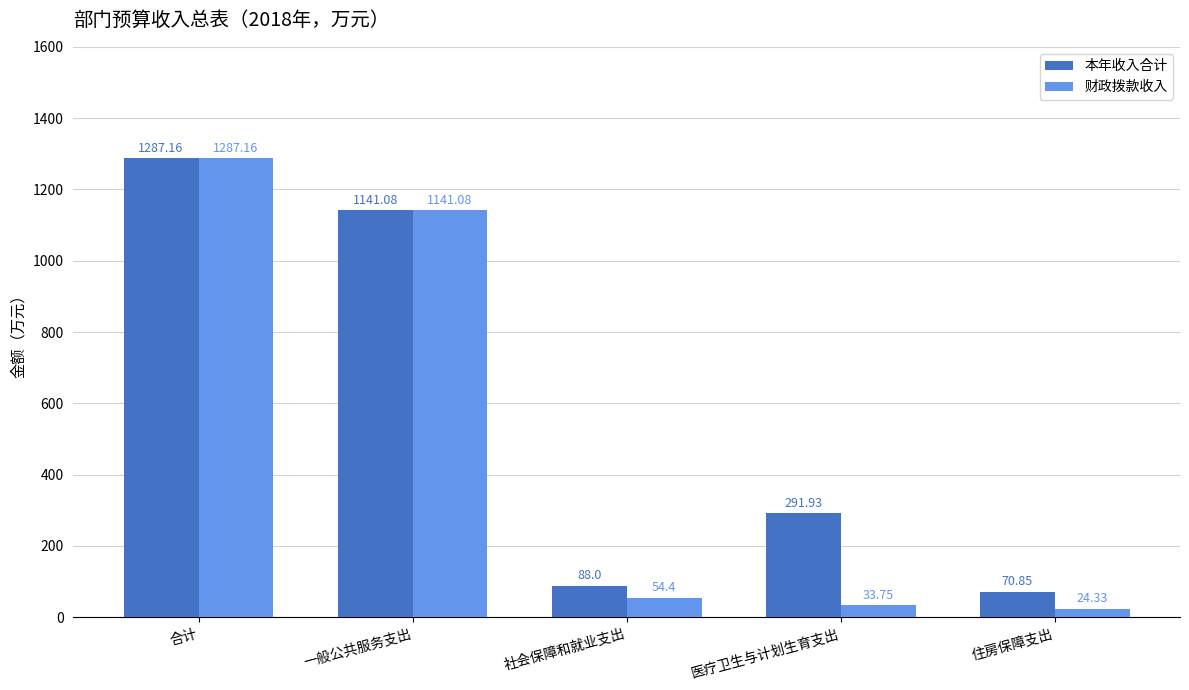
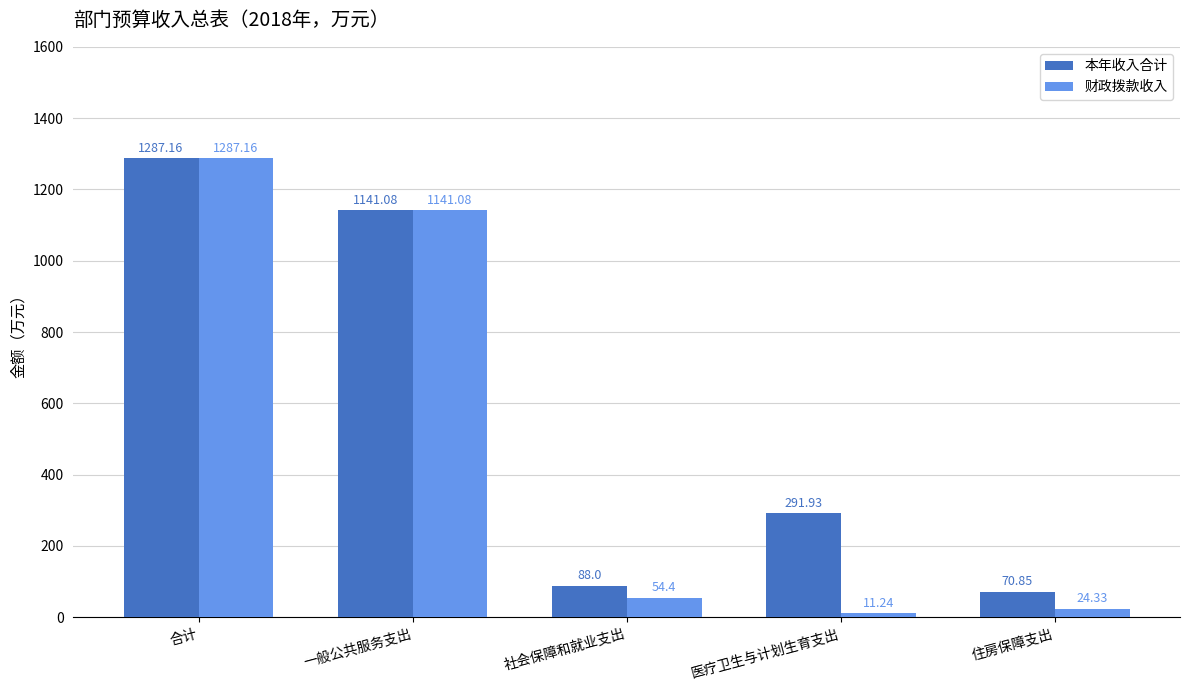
财政拨款收入, 医疗卫生与计划生育支出: 33.75 -> 11.24
